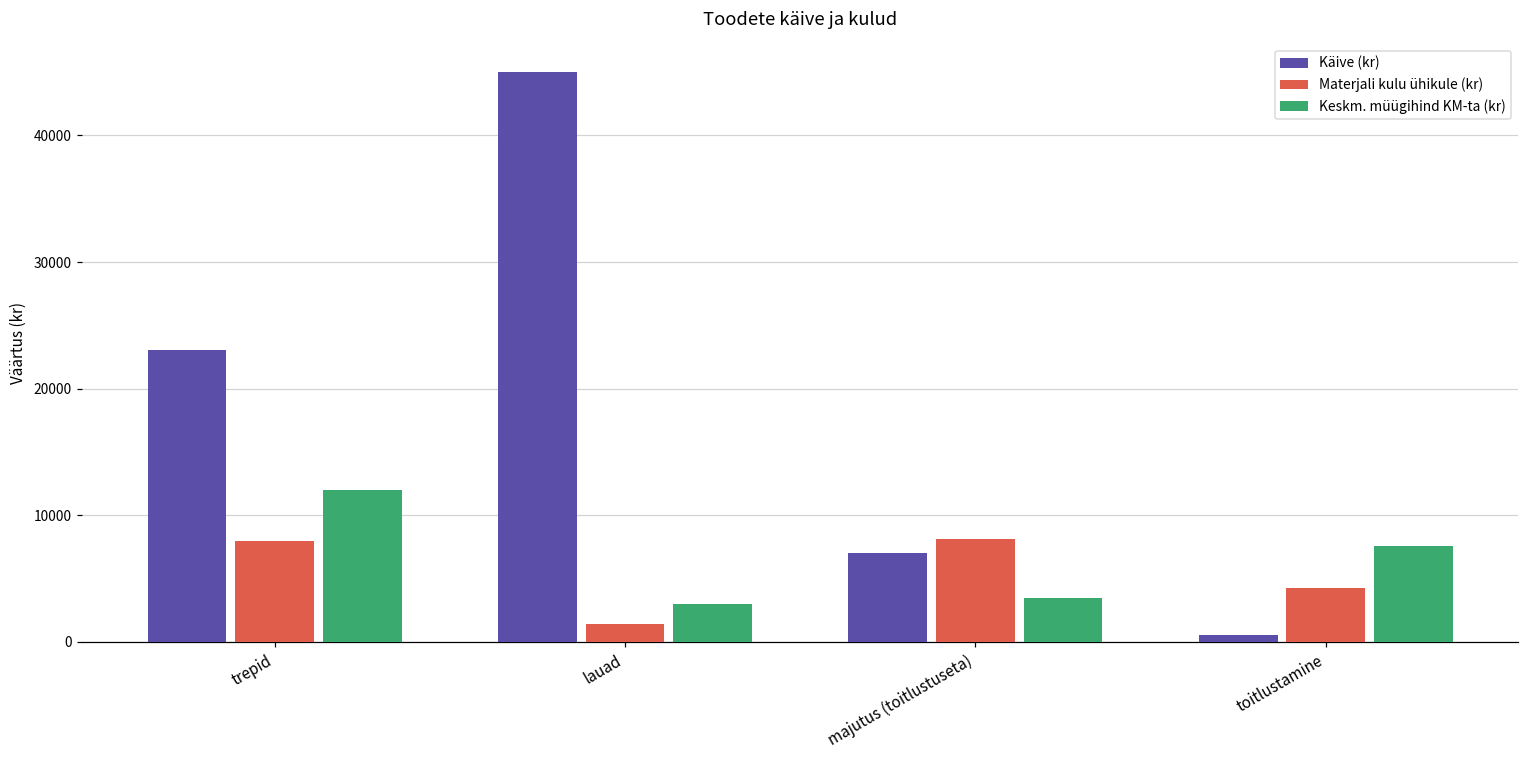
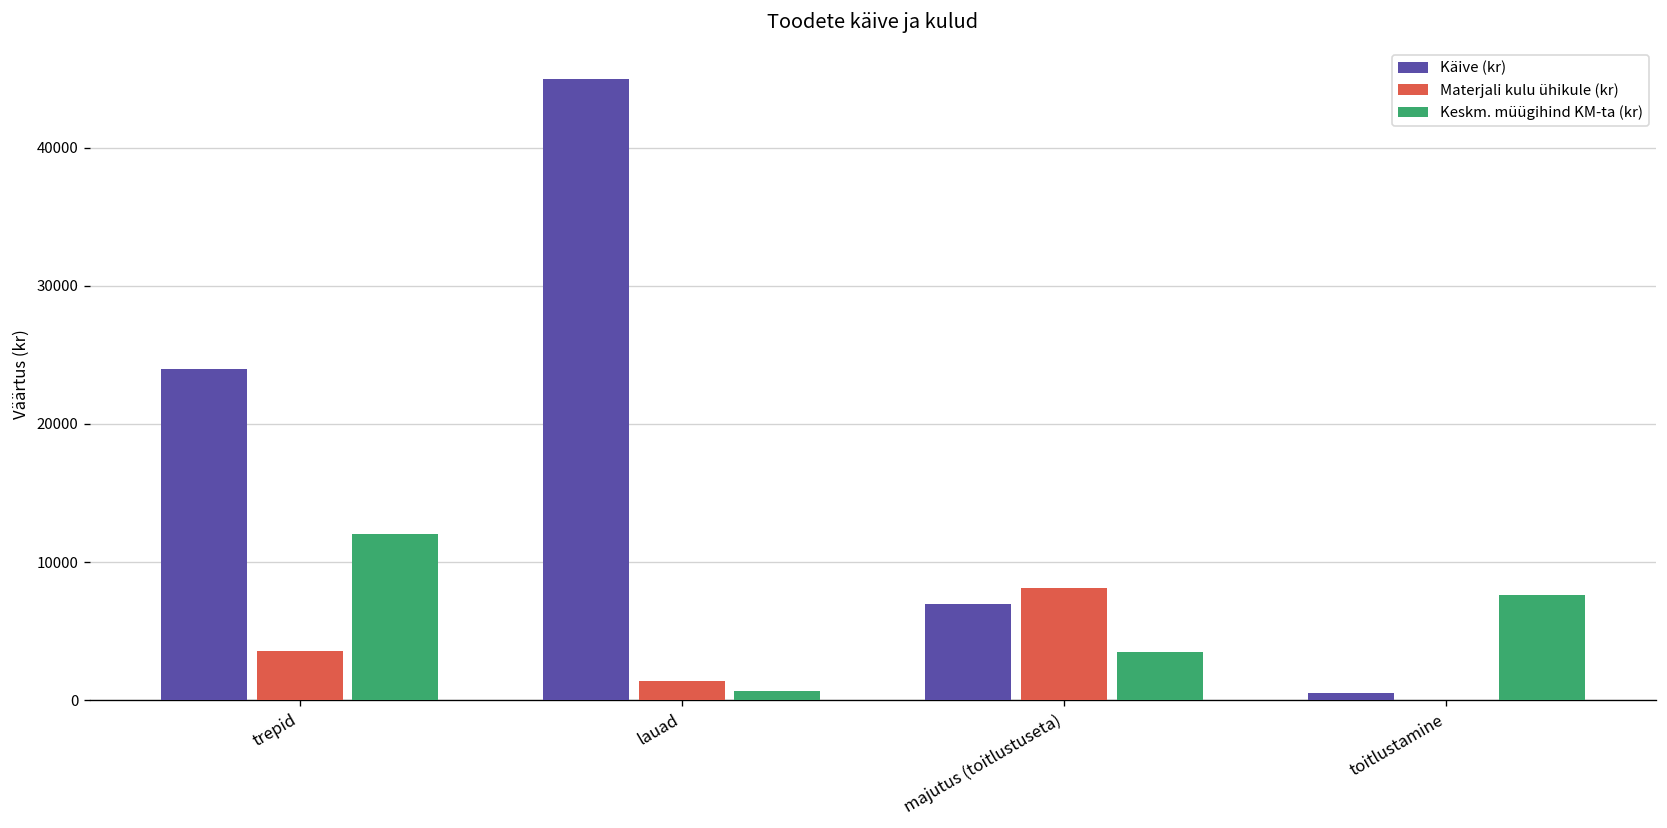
Käive (kr), trepid: 23100 -> 24000
Materjali kulu ühikule (kr), trepid: 8000 -> 3600
Keskm. müügihind KM-ta (kr), lauad: 3000 -> 700
Materjali kulu ühikule (kr), toitlustamine: 4200 -> 0
